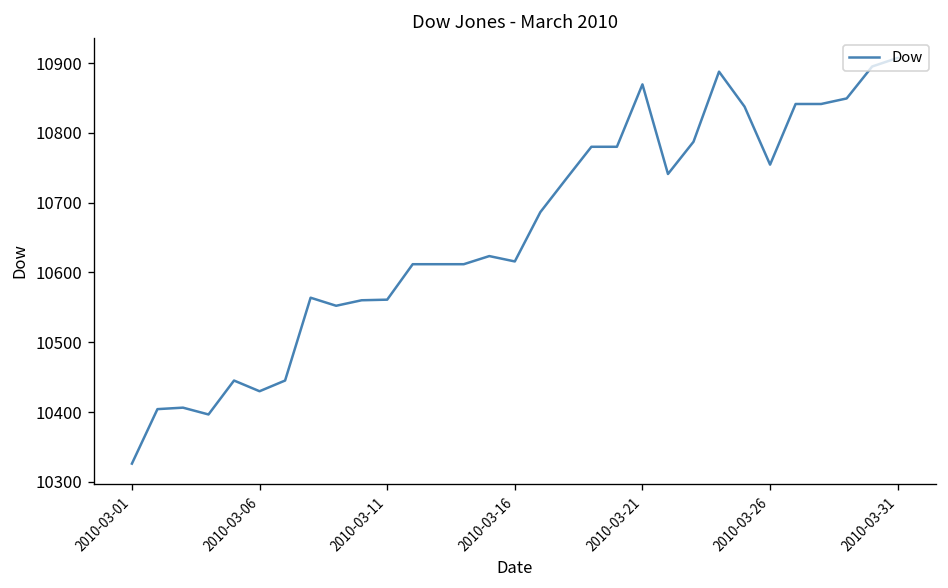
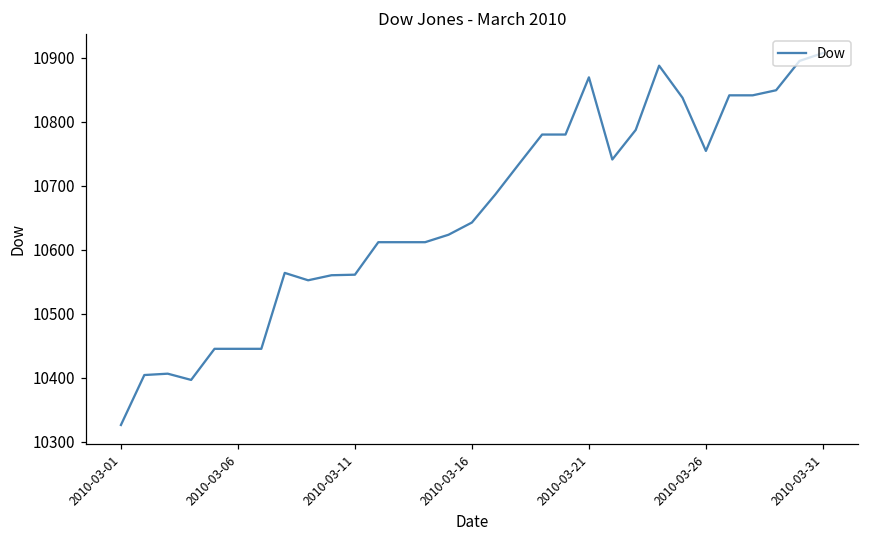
2010-03-06: 10430 -> 10450
2010-03-16: 10620 -> 10640
